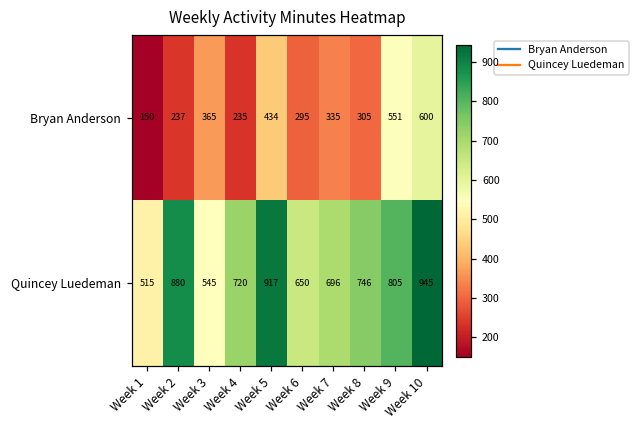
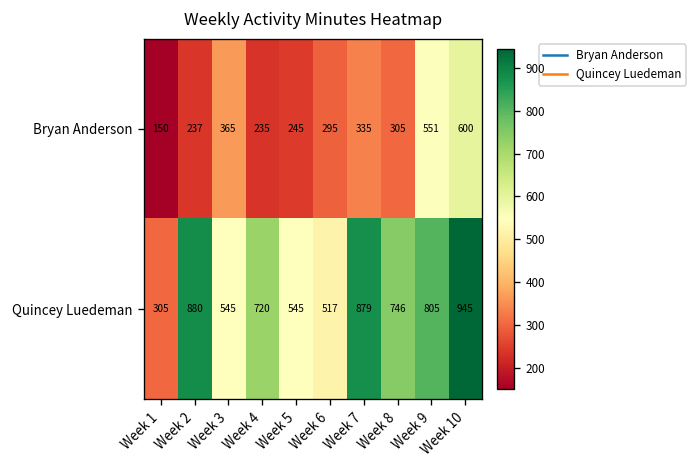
Bryan Anderson, Week 5: 434 -> 245
Quincey Luedeman, Week 1: 515 -> 305
Quincey Luedeman, Week 5: 917 -> 545
Quincey Luedeman, Week 6: 650 -> 517
Quincey Luedeman, Week 7: 696 -> 879
